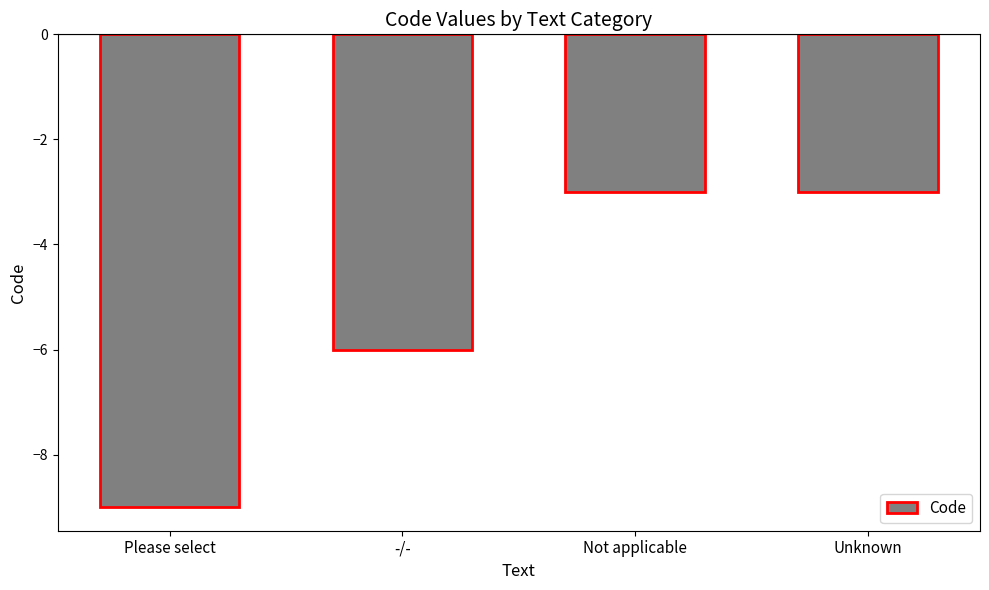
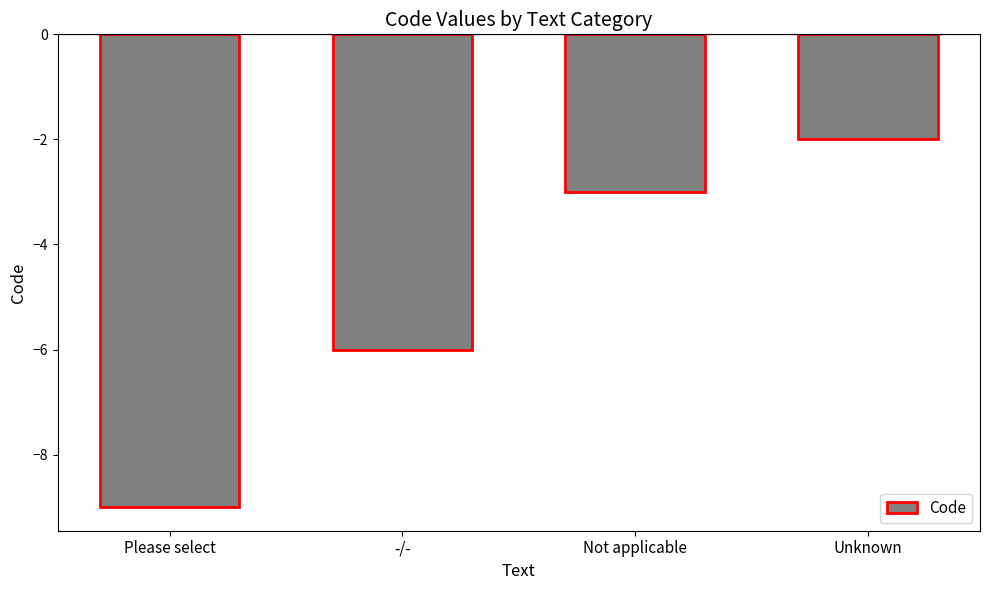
Unknown: -3 -> -2
